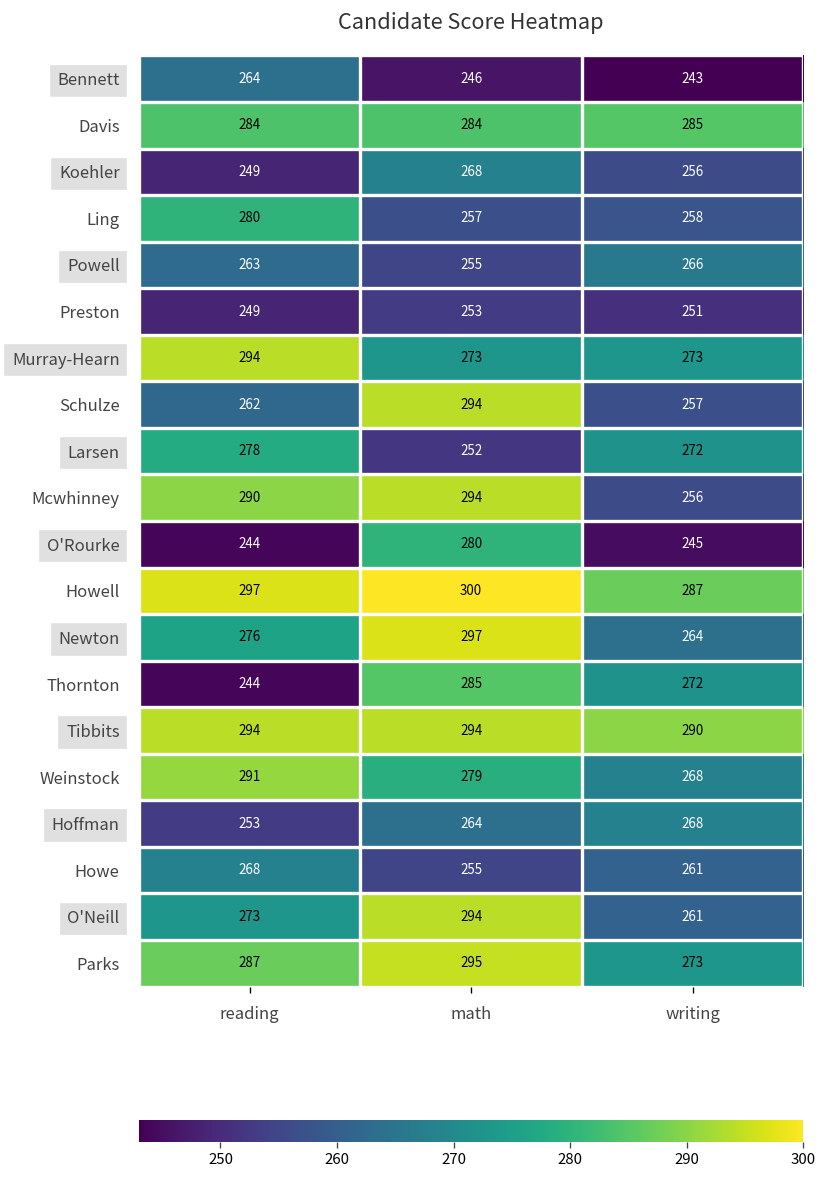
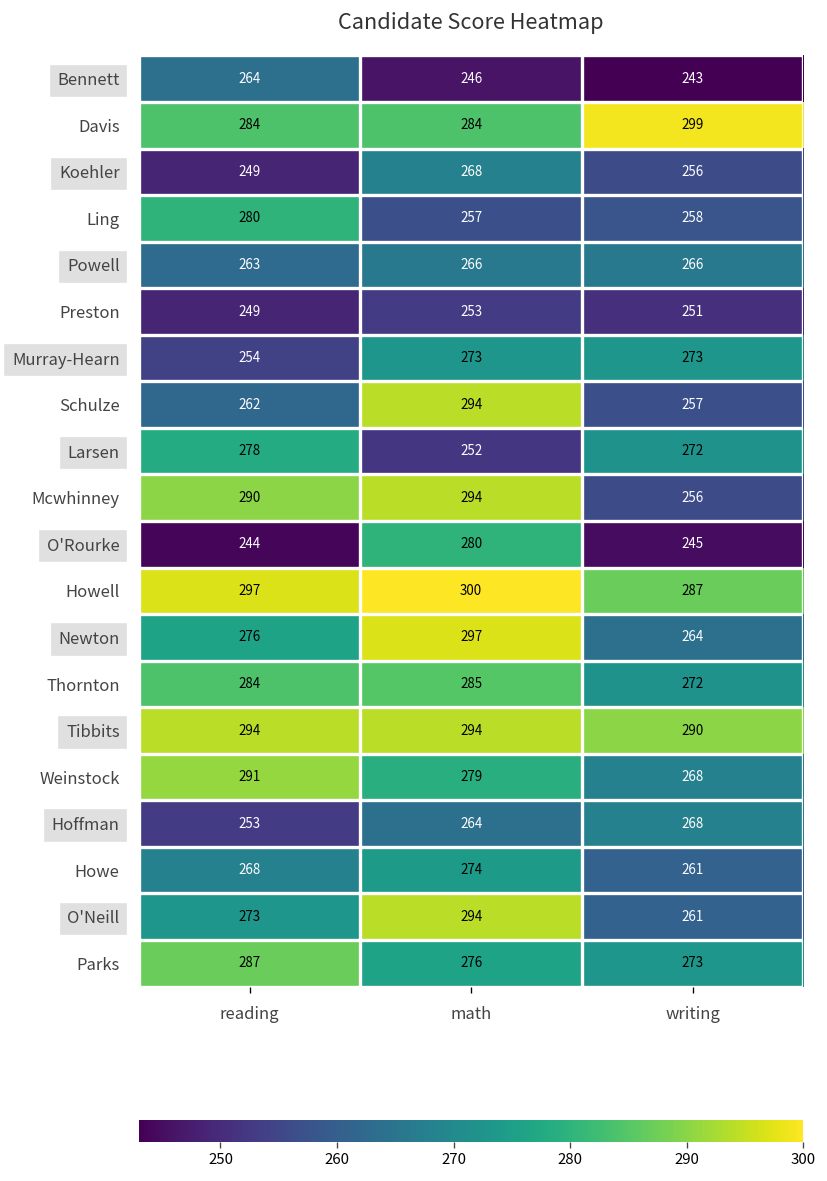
Davis, writing: 285 -> 299
Powell, math: 255 -> 266
Murray-Hearn, reading: 294 -> 254
Thornton, reading: 244 -> 284
Howe, math: 255 -> 274
Parks, math: 295 -> 276
